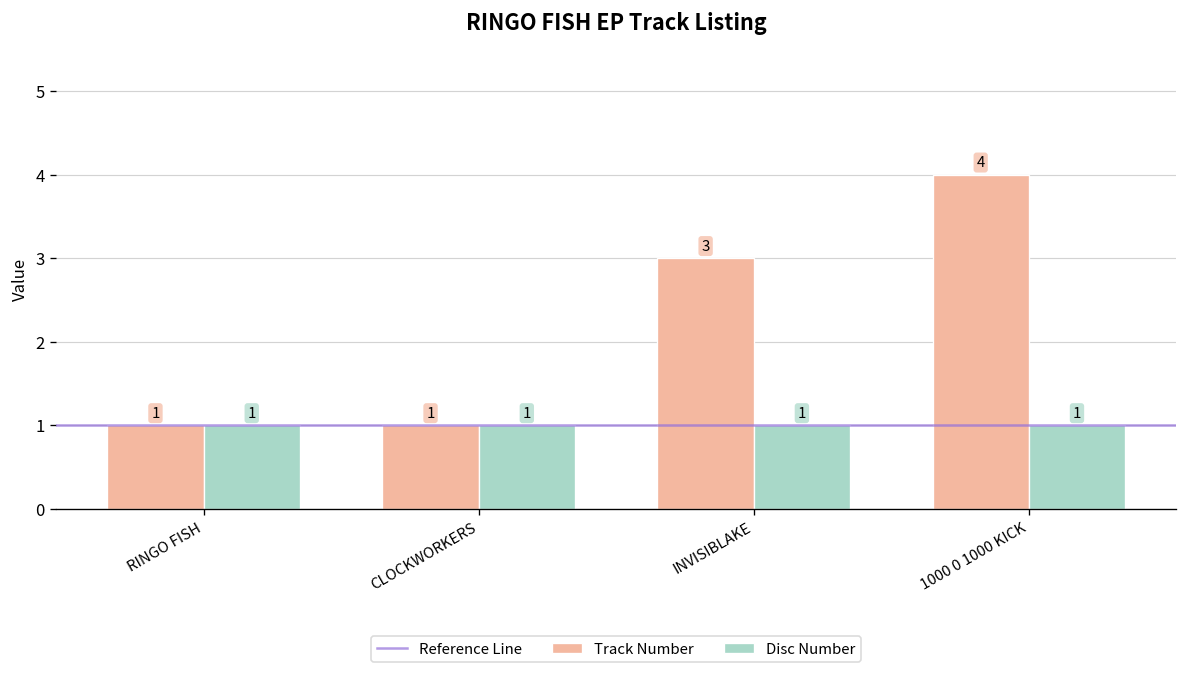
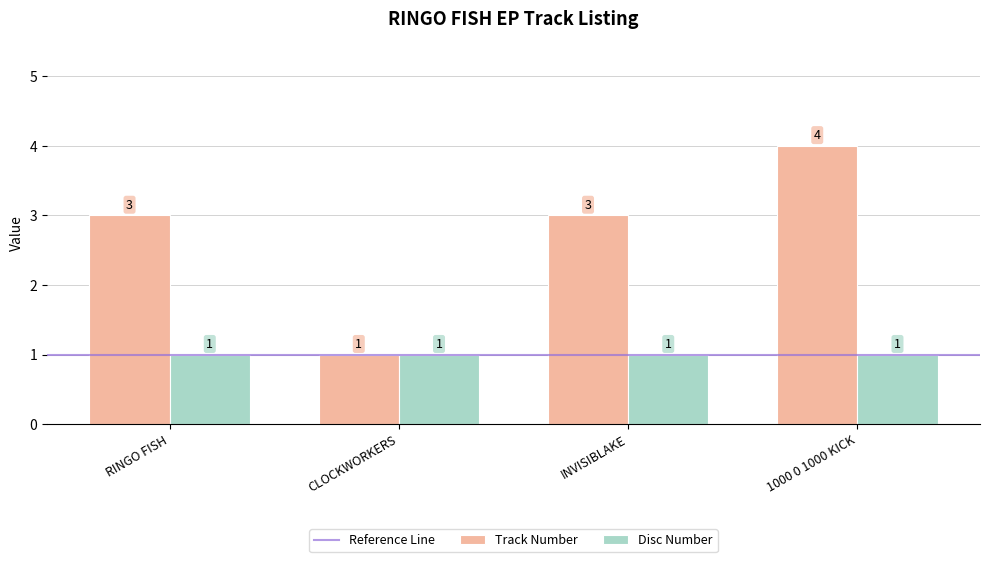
Track Number, RINGO FISH: 1 -> 3
